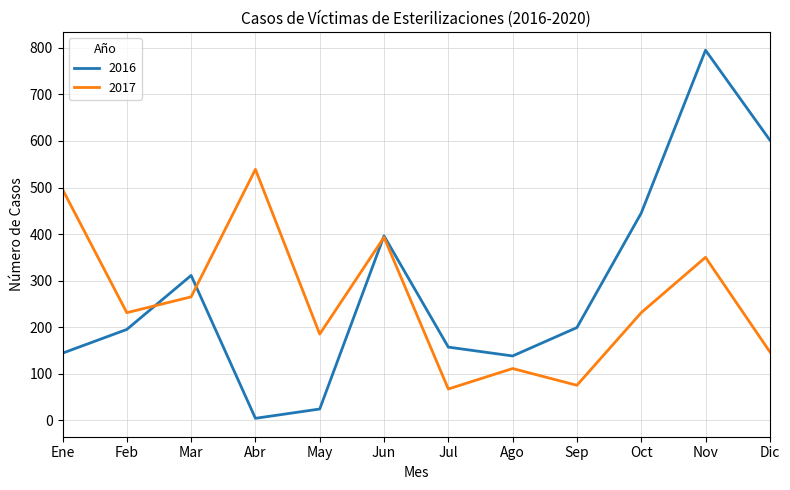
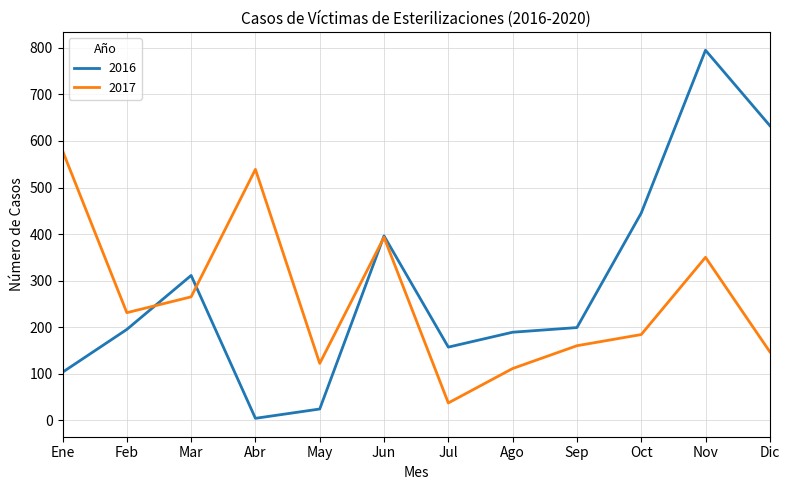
2016, Ene: 140 -> 100
2017, Ene: 500 -> 580
2017, May: 190 -> 120
2017, Jul: 70 -> 40
2016, Ago: 140 -> 190
2017, Sep: 80 -> 160
2017, Oct: 230 -> 180
2016, Dic: 600 -> 630
